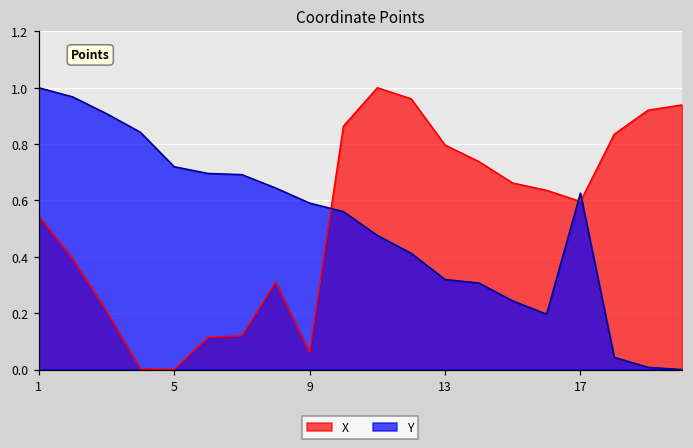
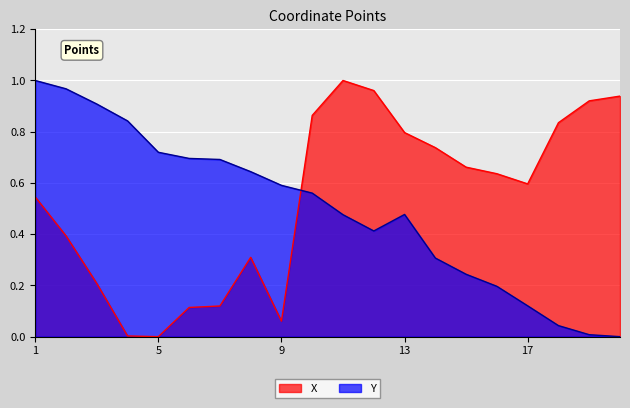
Y, 13: 0.32 -> 0.48
Y, 17: 0.63 -> 0.12
